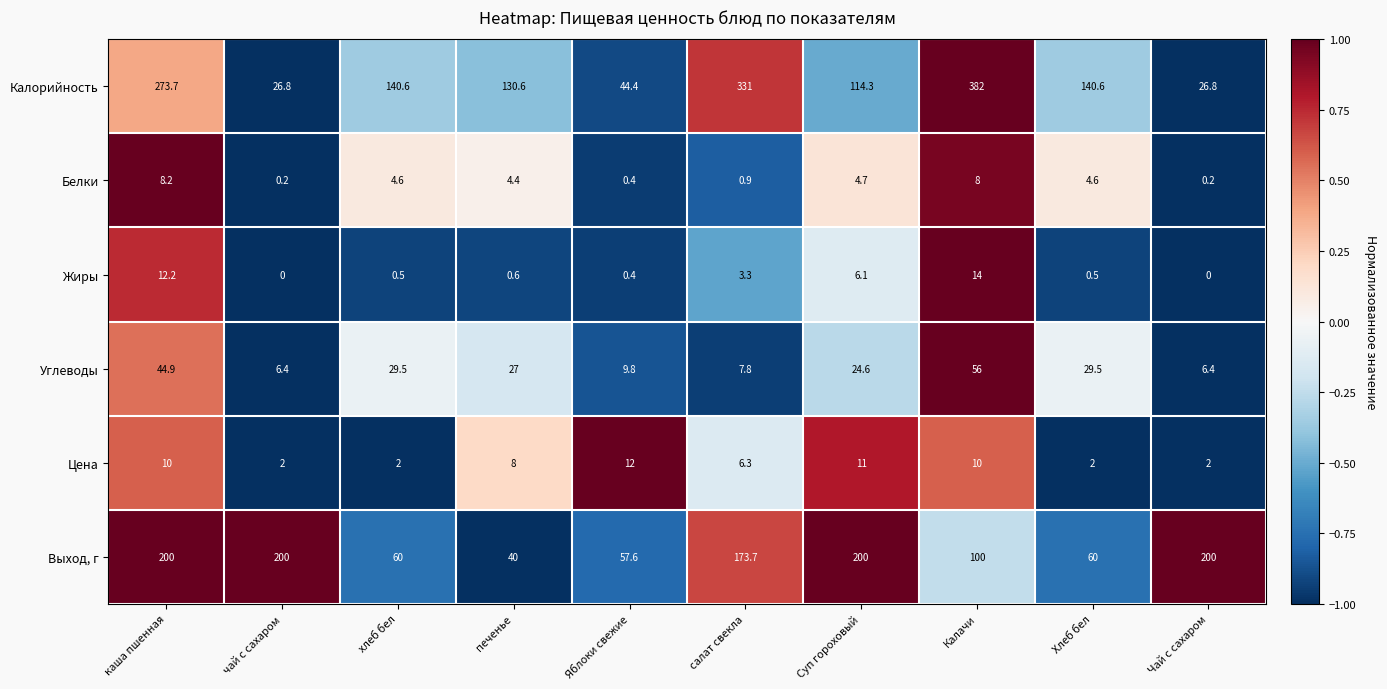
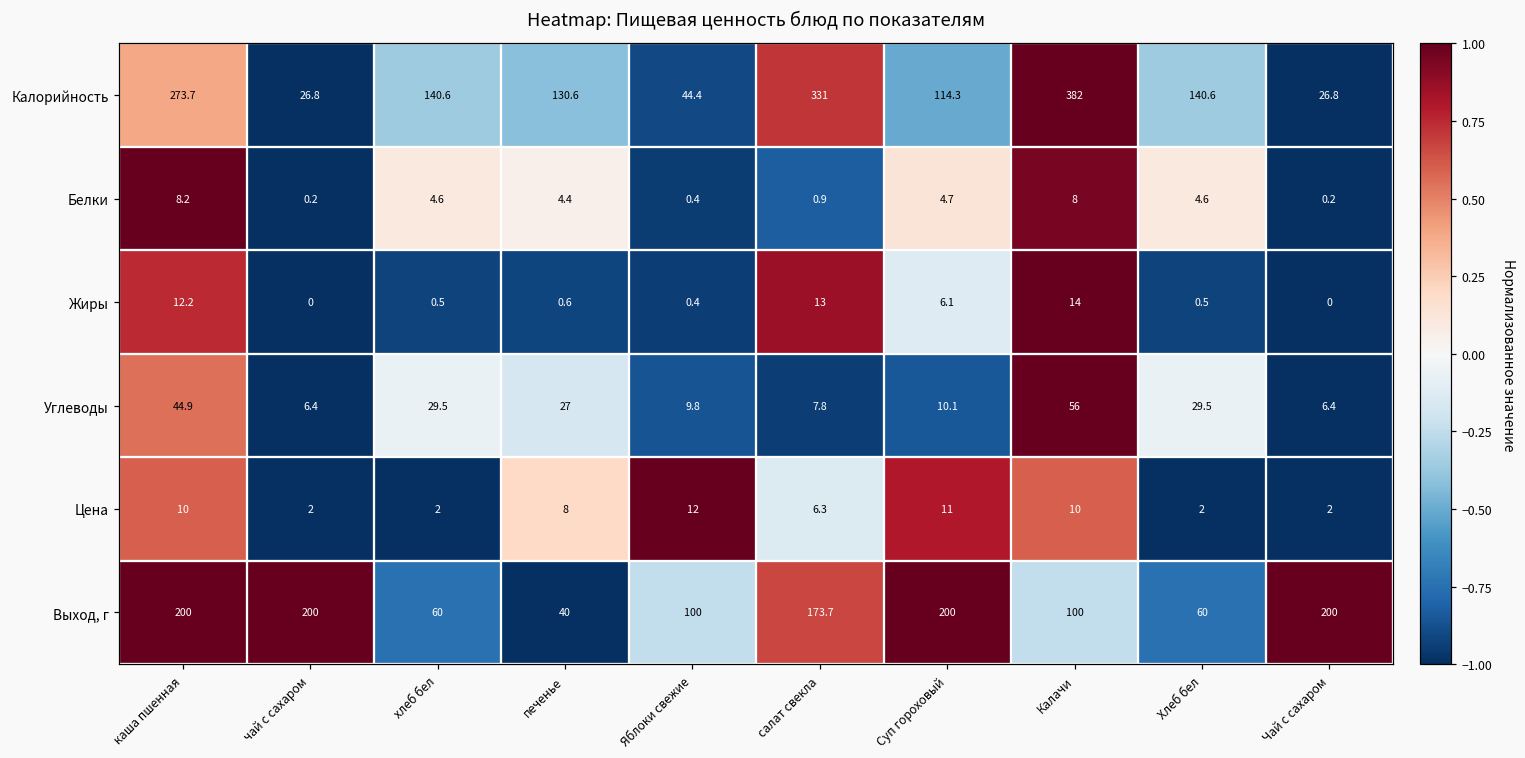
Жиры, салат свекла: 3.3 -> 13
Углеводы, Суп гороховый: 24.6 -> 10.1
Выход, г, Яблоки свежие: 57.6 -> 100
